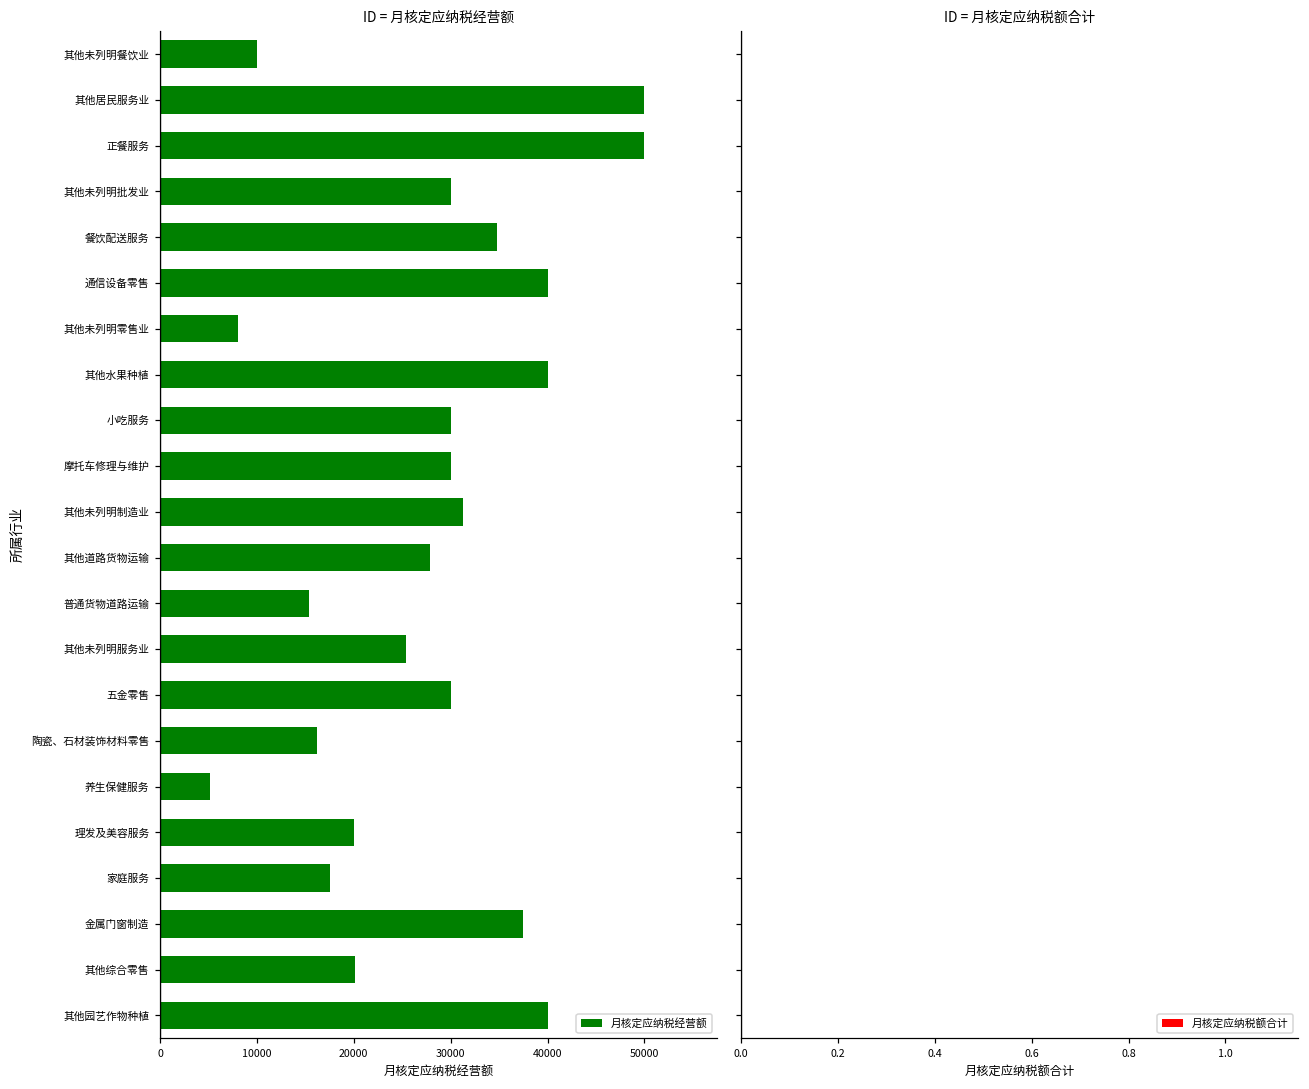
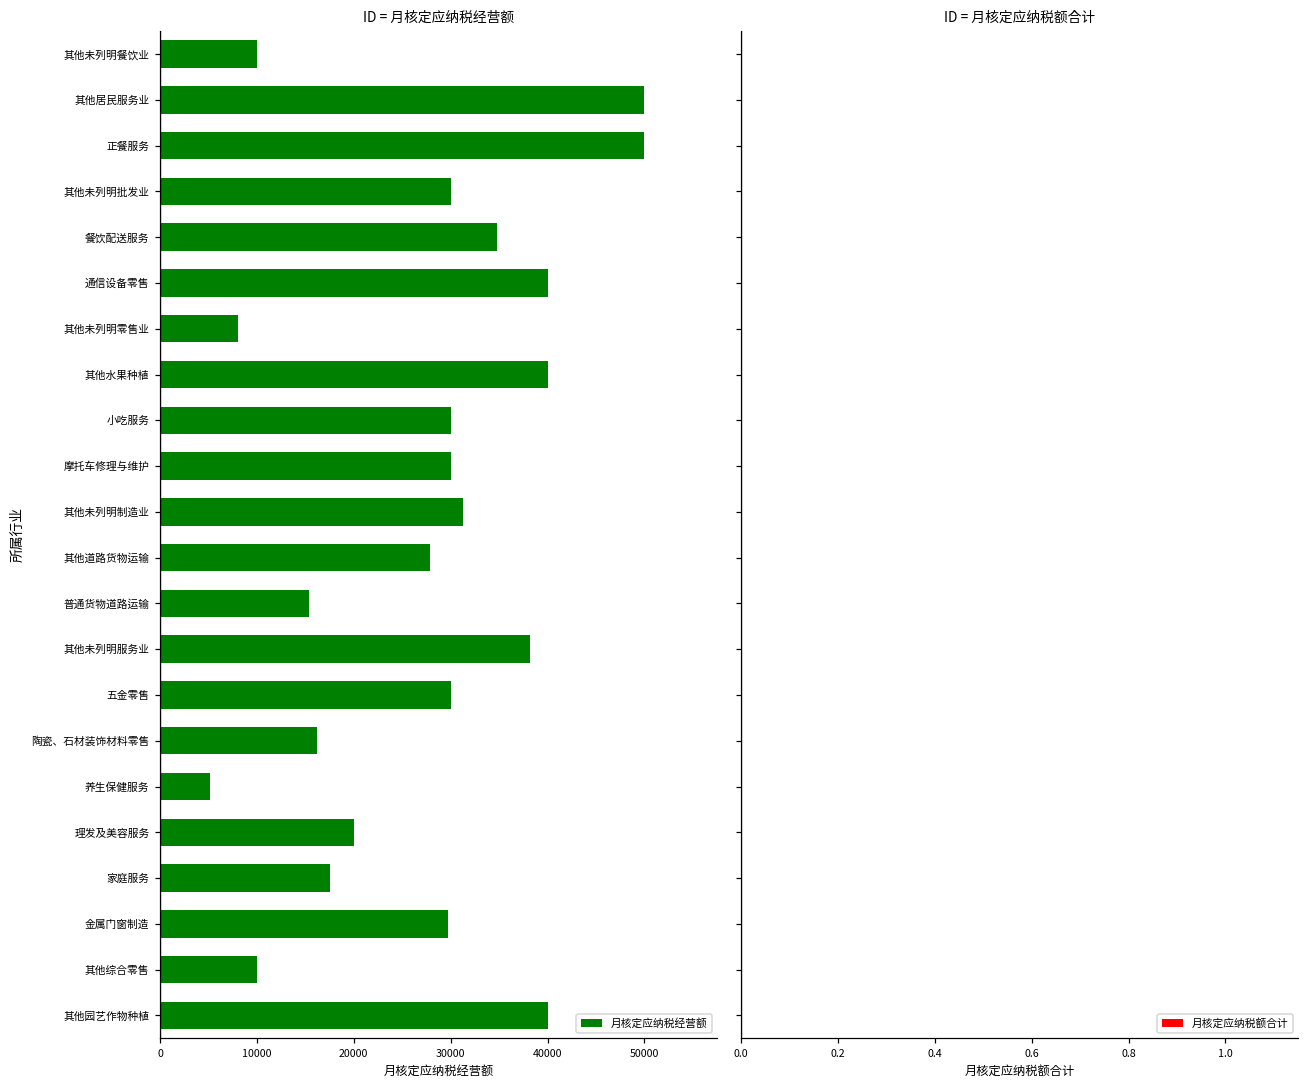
ID = 月核定应纳税经营额, 其他未列明服务业: 25000 -> 38000
ID = 月核定应纳税经营额, 金属门窗制造: 37000 -> 30000
ID = 月核定应纳税经营额, 其他综合零售: 20000 -> 10000
